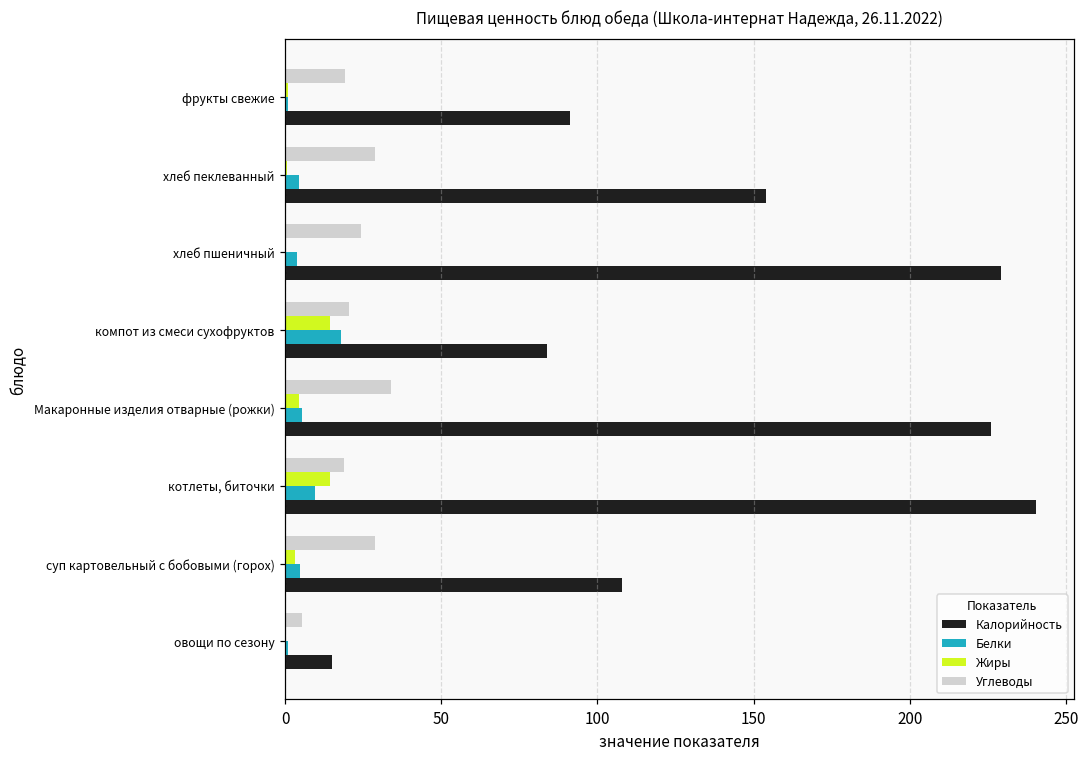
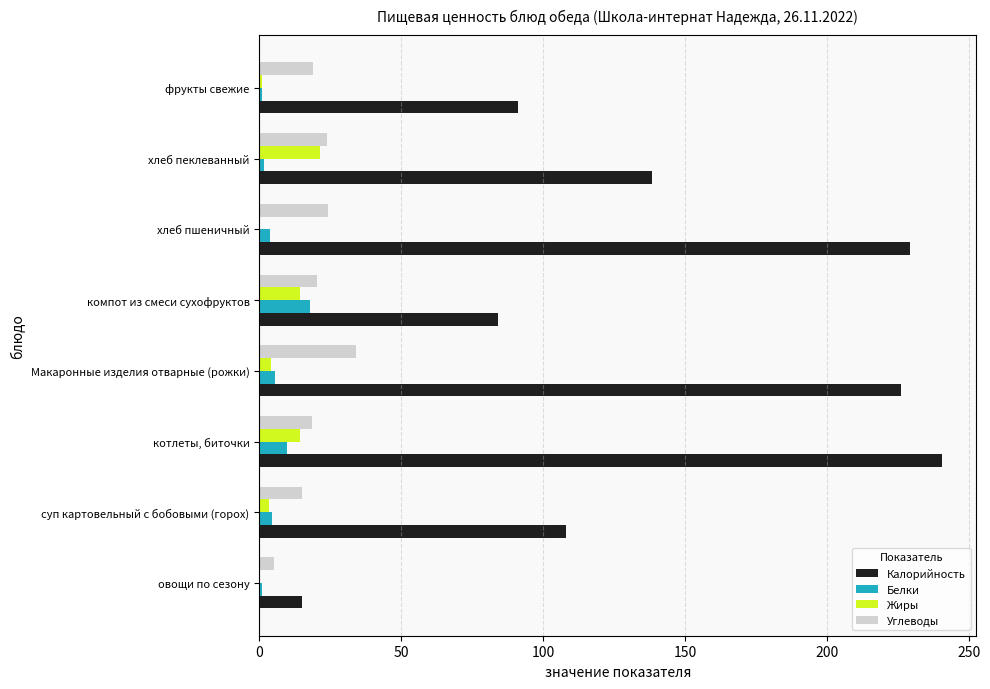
Углеводы, хлеб пеклеванный: 29 -> 24
Жиры, хлеб пеклеванный: 1 -> 21
Белки, хлеб пеклеванный: 5 -> 2
Калорийность, хлеб пеклеванный: 154 -> 139
Углеводы, суп картовельный с бобовыми (горох): 29 -> 15
